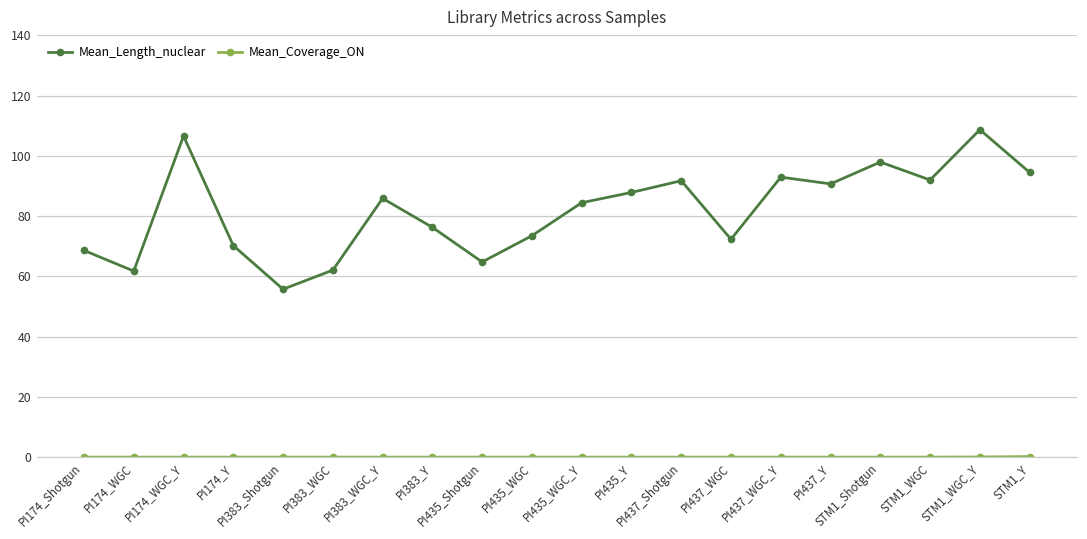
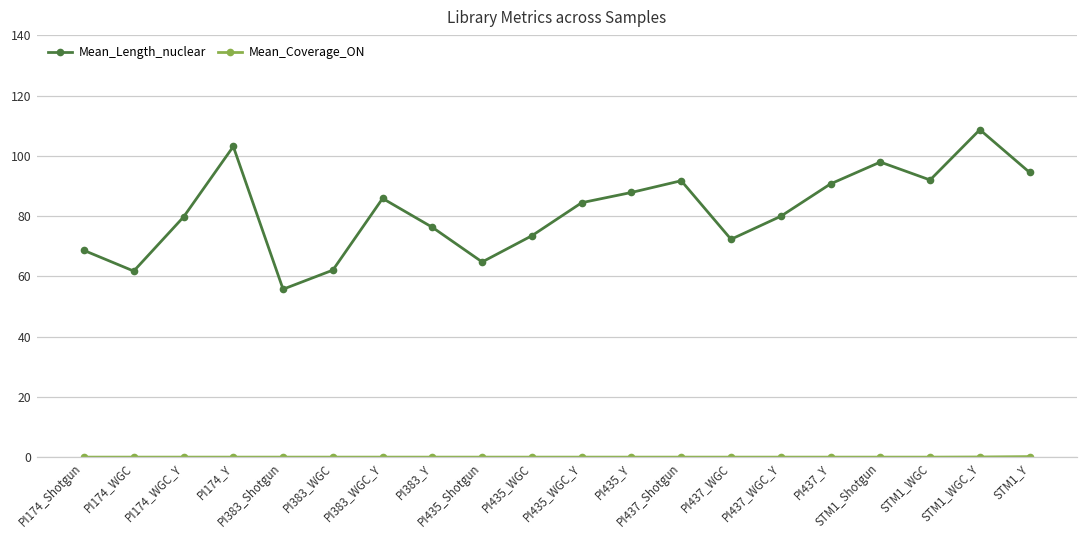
Mean_Length_nuclear, PI174_WGC_Y: 107 -> 80
Mean_Length_nuclear, PI174_Y: 70 -> 103
Mean_Length_nuclear, PI437_WGC_Y: 93 -> 80
